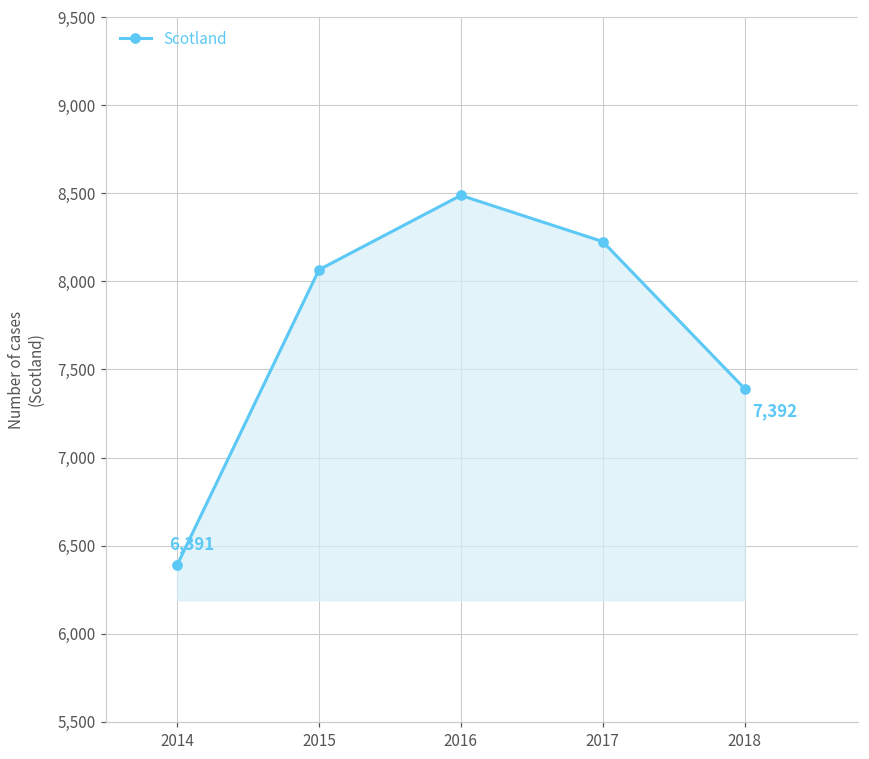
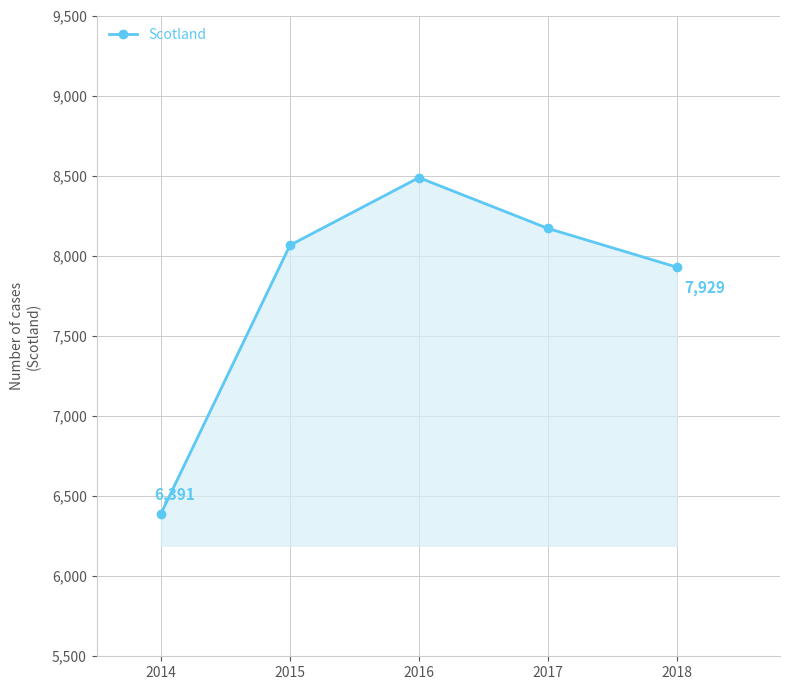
2017: 8,230 -> 8,170
2018: 7,392 -> 7,929
